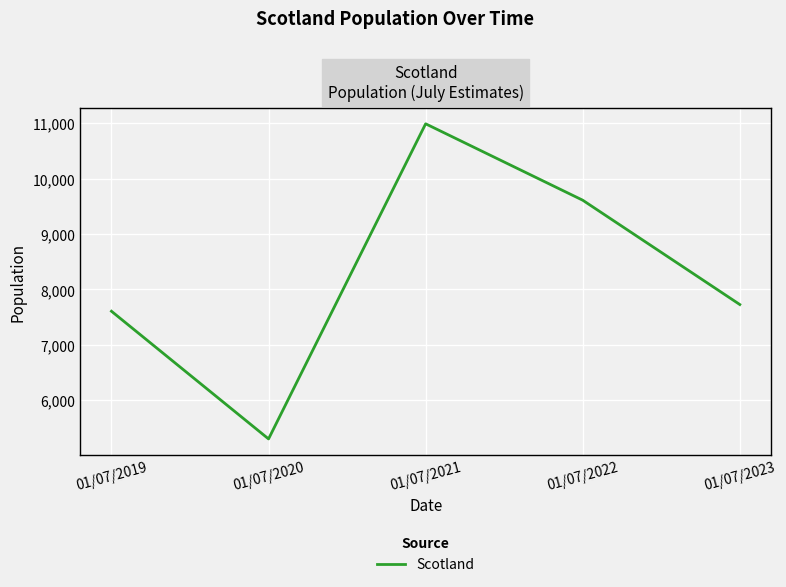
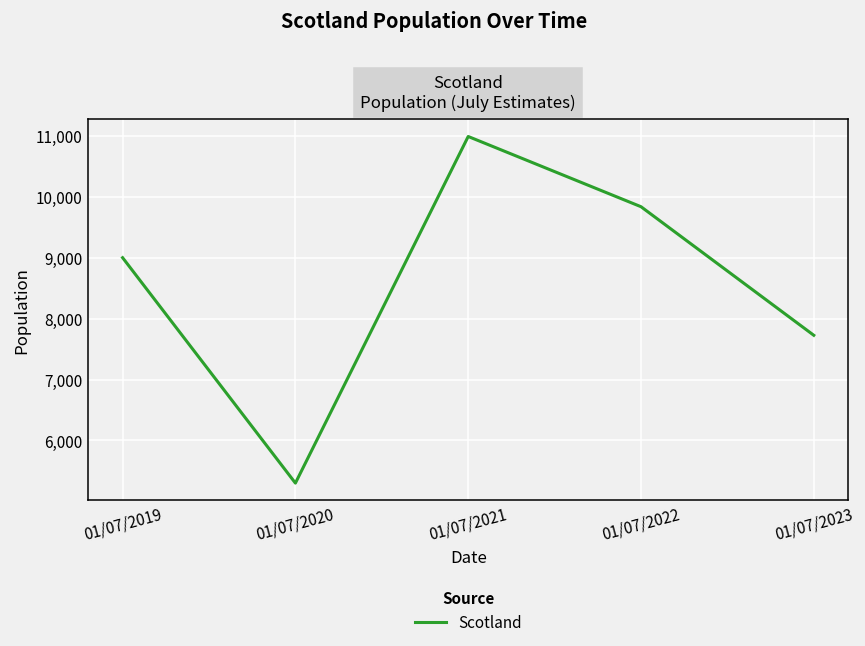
01/07/2019: 7,600 -> 9,000
01/07/2022: 9,600 -> 9,800
